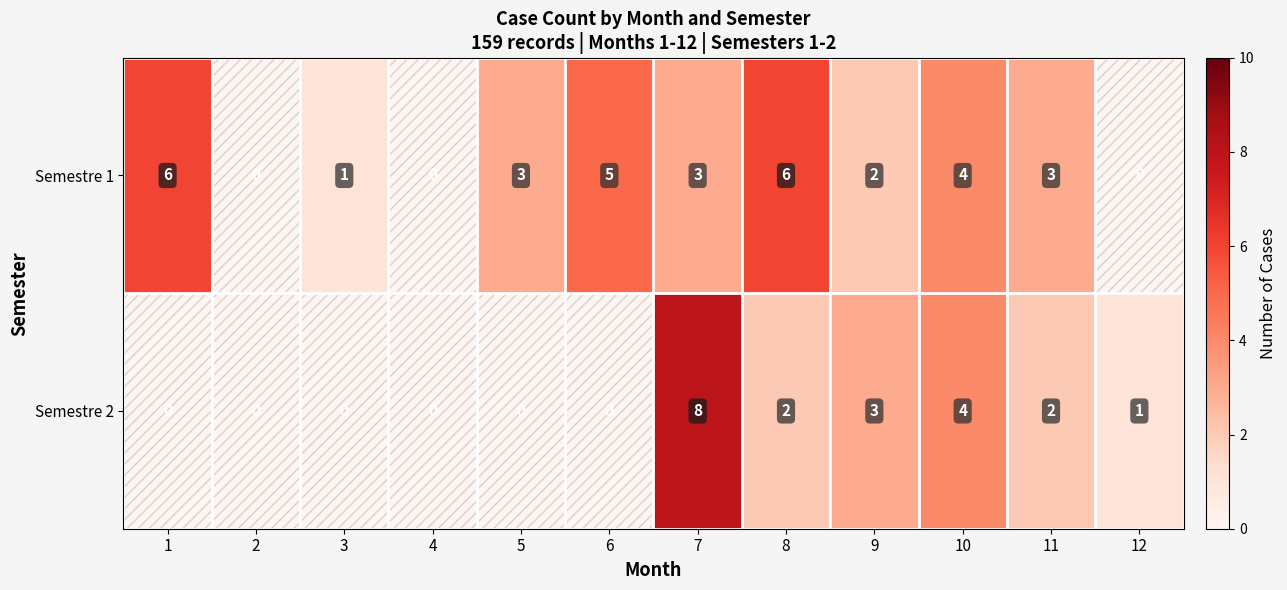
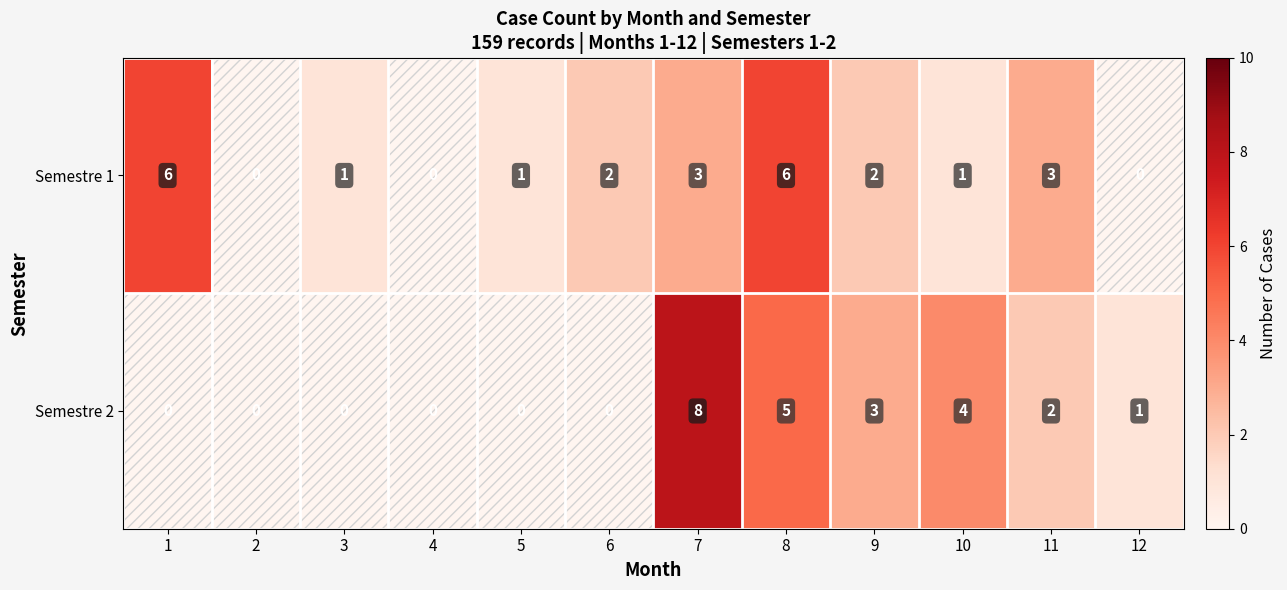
Semestre 1, 5: 3 -> 1
Semestre 1, 6: 5 -> 2
Semestre 1, 10: 4 -> 1
Semestre 2, 8: 2 -> 5
